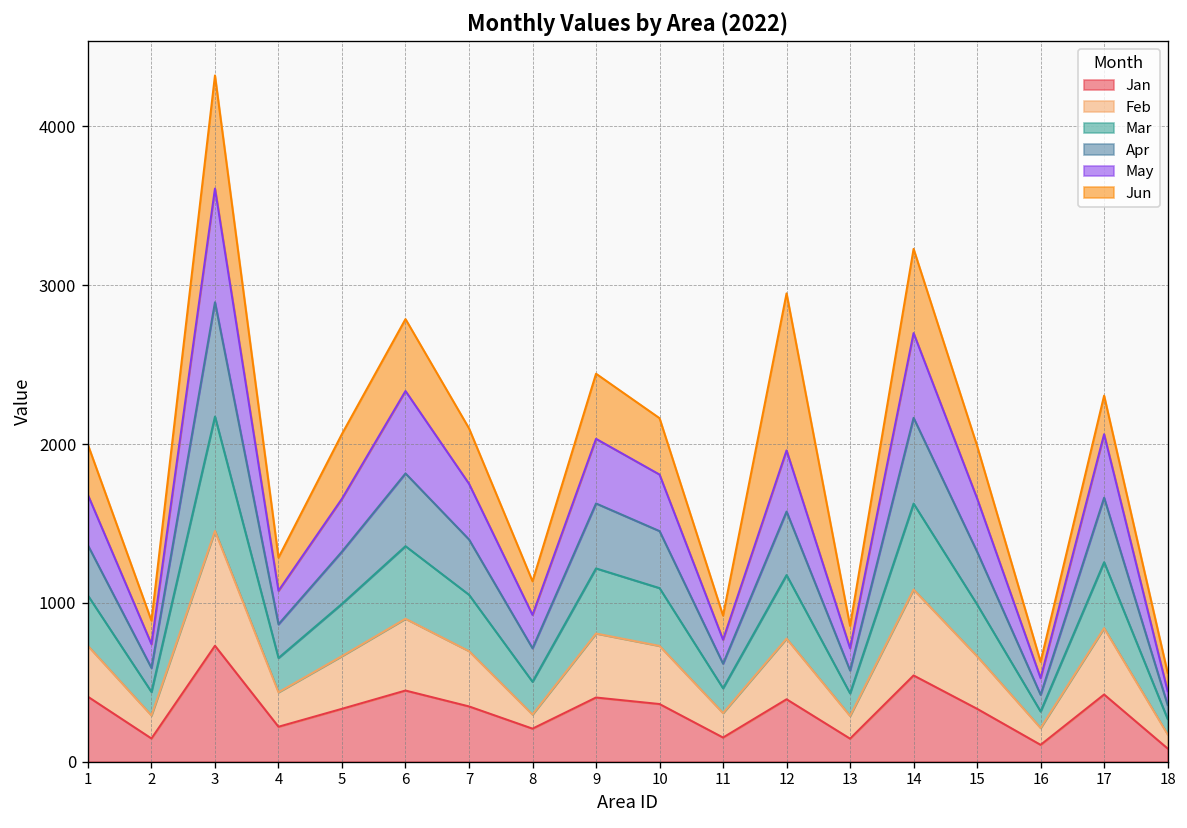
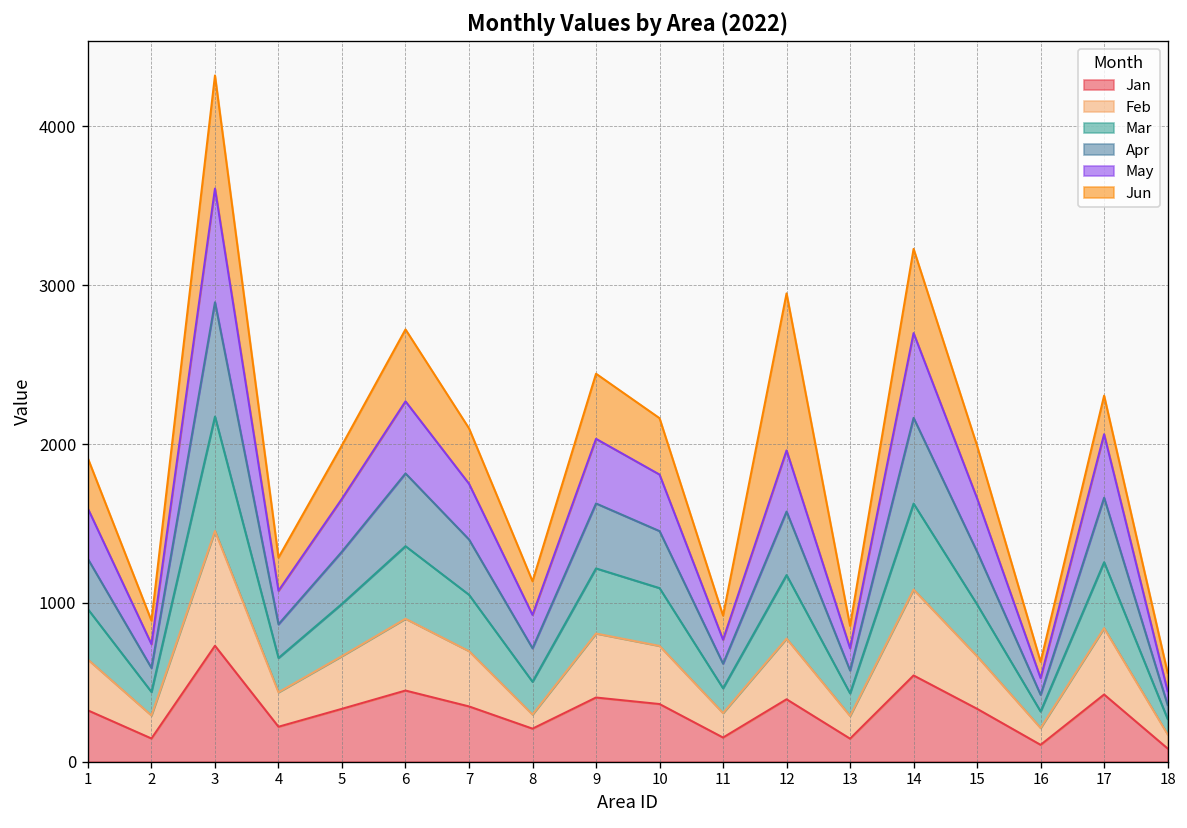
Jan, 1: 410 -> 320
Jun, 5: 410 -> 340
May, 6: 520 -> 450
